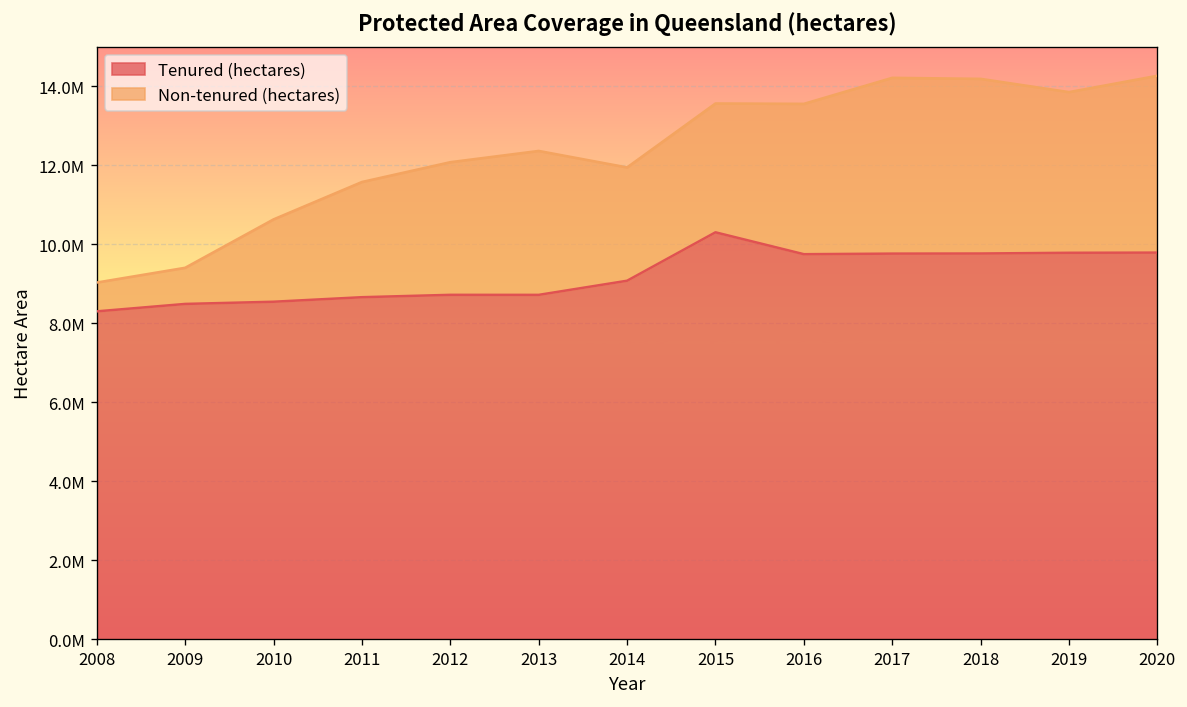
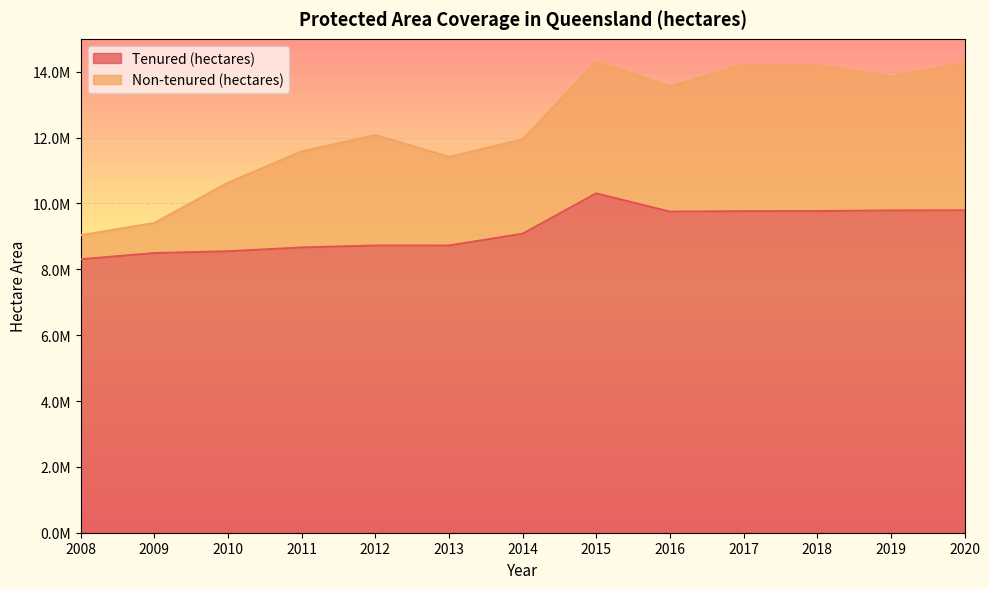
Non-tenured (hectares), 2013: 3600000 -> 2700000
Non-tenured (hectares), 2015: 3300000 -> 4000000
